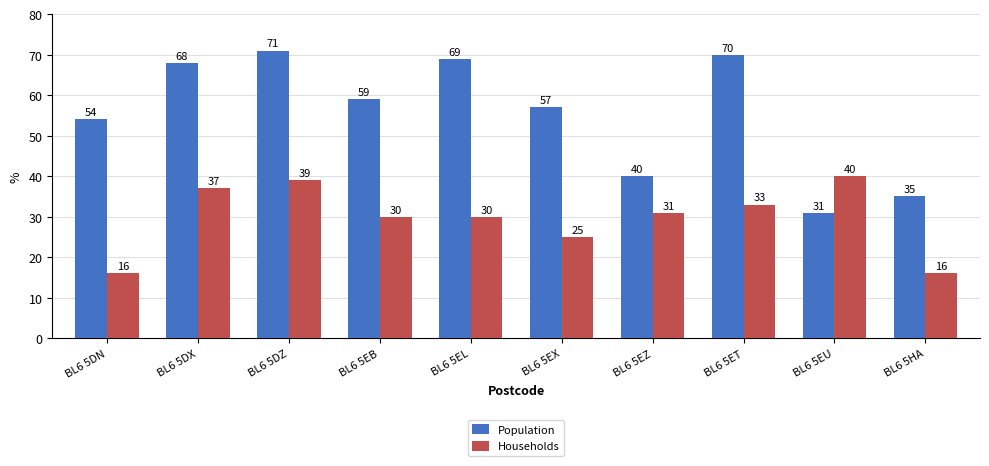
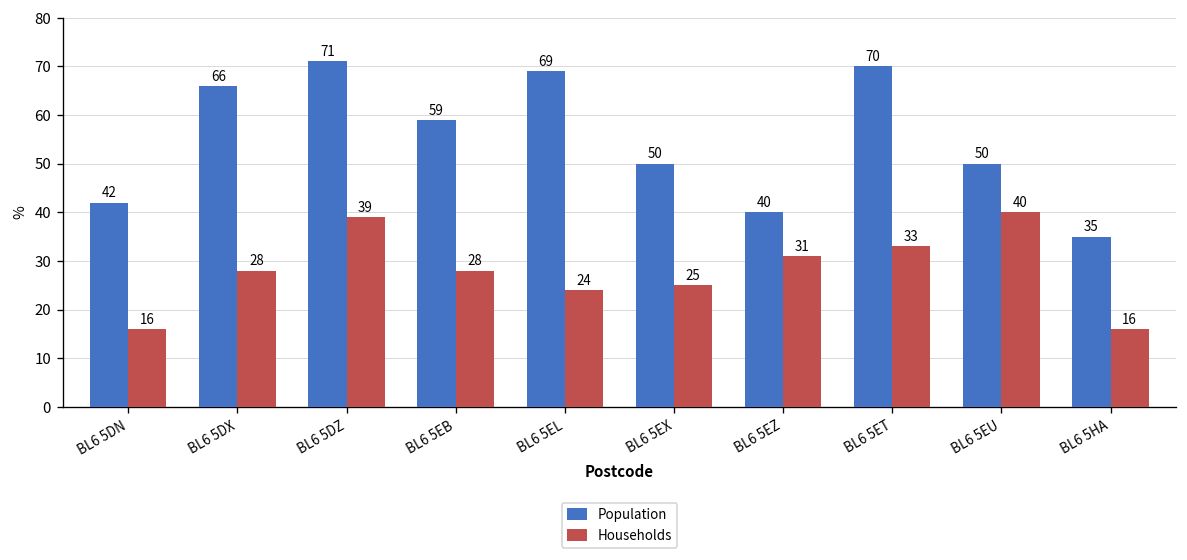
Population, BL6 5DN: 54 -> 42
Population, BL6 5DX: 68 -> 66
Households, BL6 5DX: 37 -> 28
Households, BL6 5EB: 30 -> 28
Households, BL6 5EL: 30 -> 24
Population, BL6 5EX: 57 -> 50
Population, BL6 5EU: 31 -> 50
